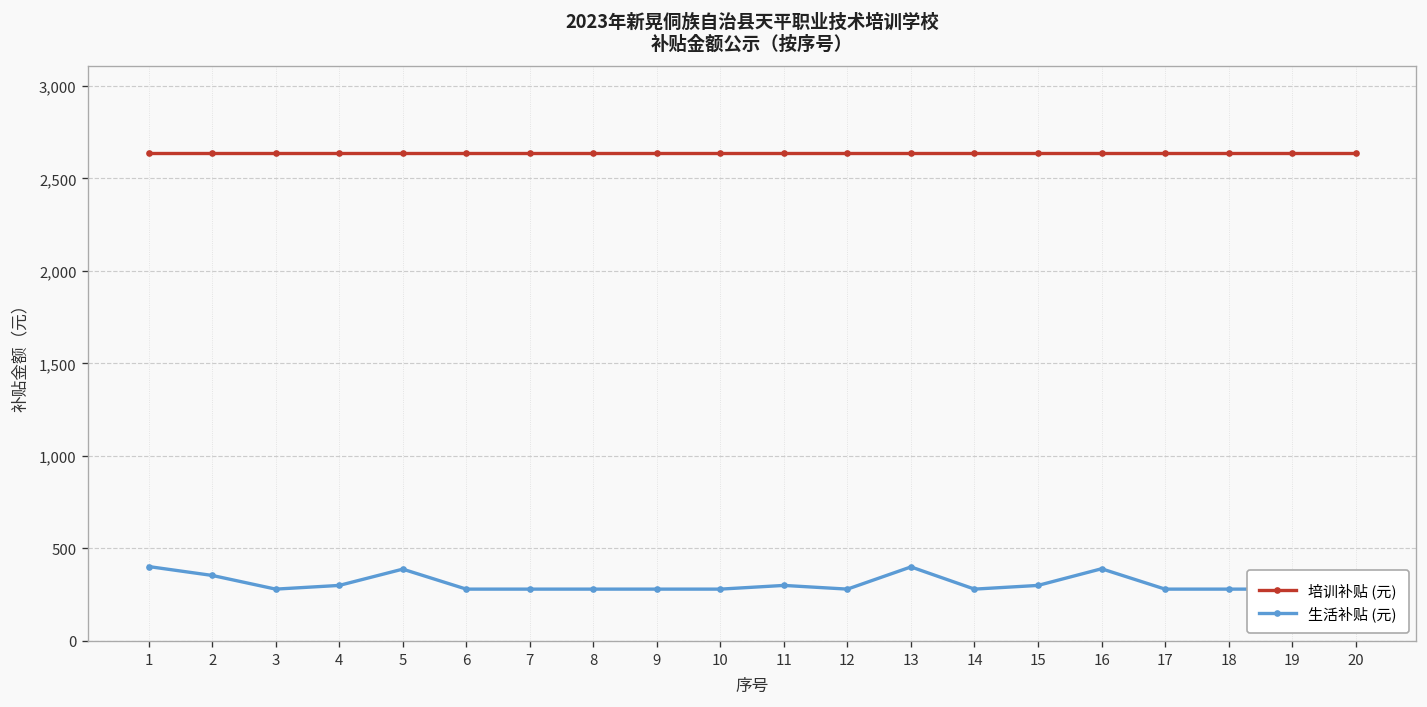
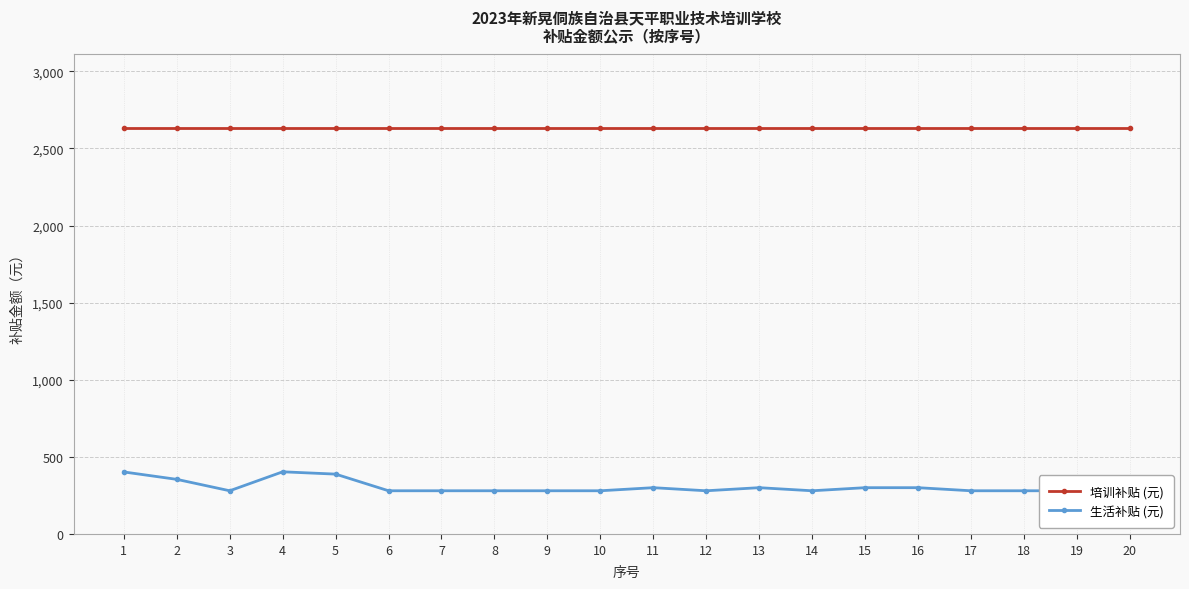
生活补贴 (元), 4: 300 -> 400
生活补贴 (元), 13: 400 -> 300
生活补贴 (元), 16: 390 -> 300
